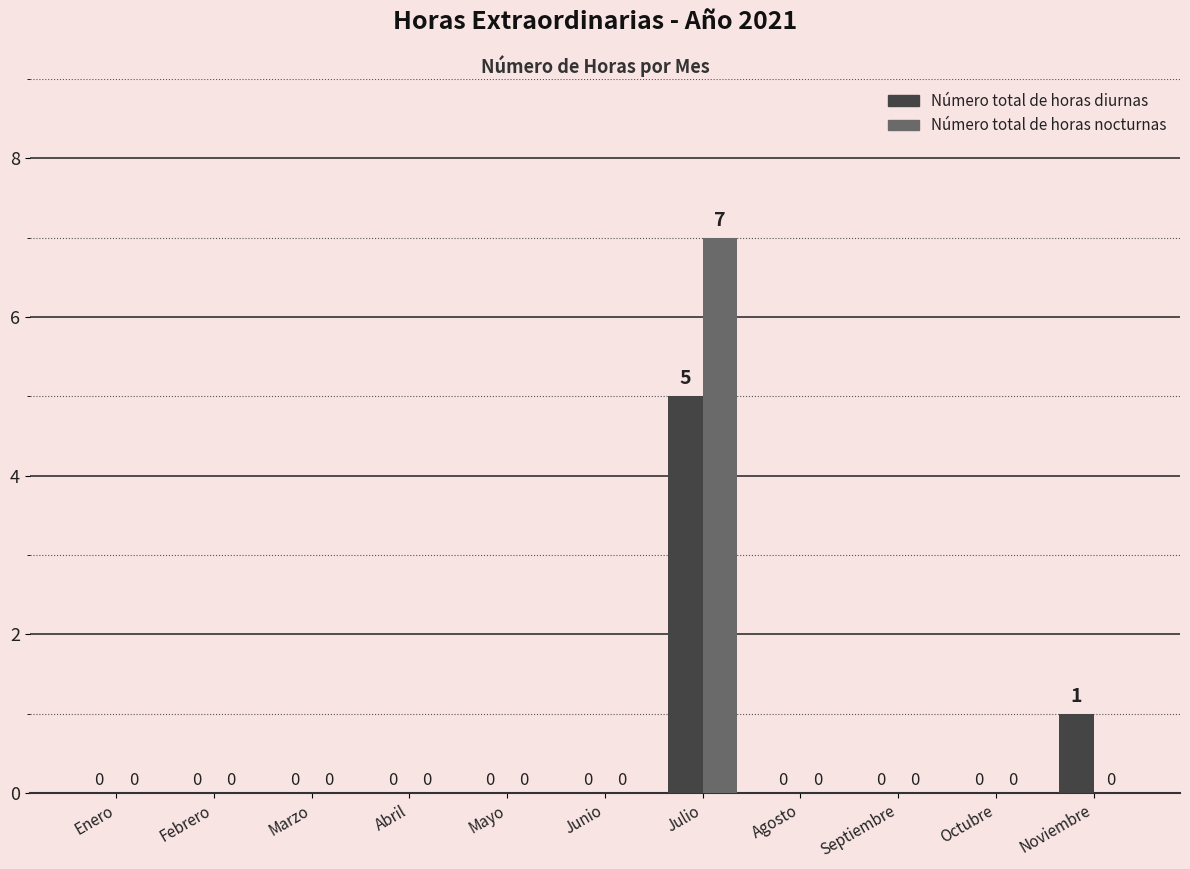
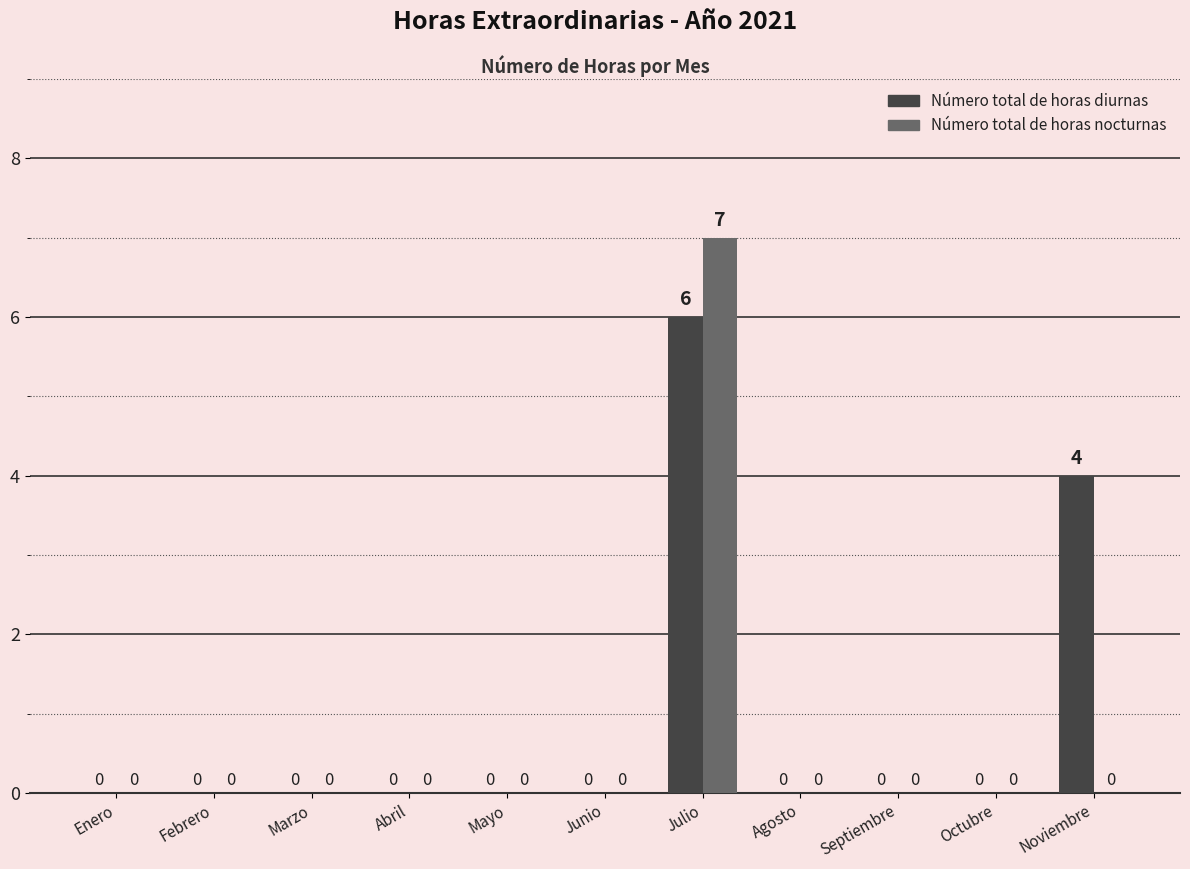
Número total de horas diurnas, Julio: 5 -> 6
Número total de horas diurnas, Noviembre: 1 -> 4
